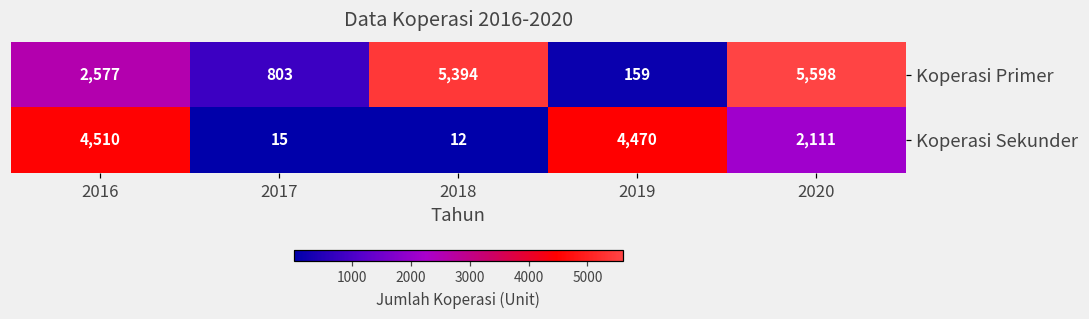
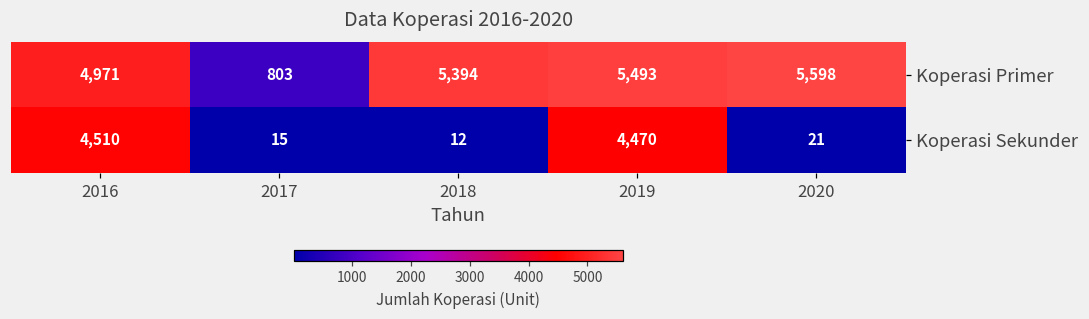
Koperasi Primer, 2016: 2,577 -> 4,971
Koperasi Primer, 2019: 159 -> 5,493
Koperasi Sekunder, 2020: 2,111 -> 21
